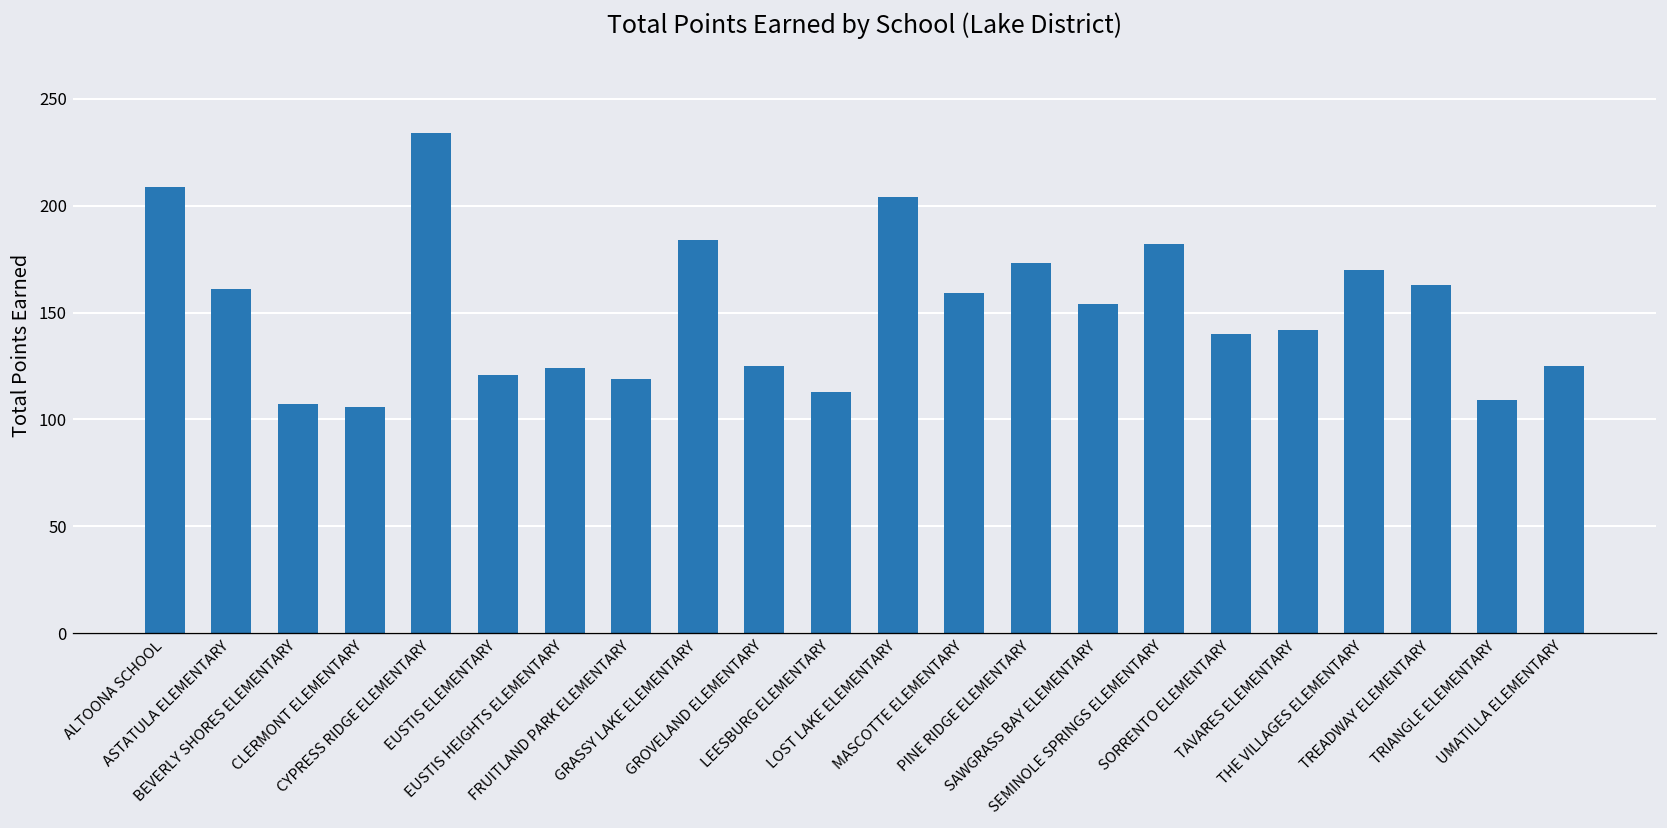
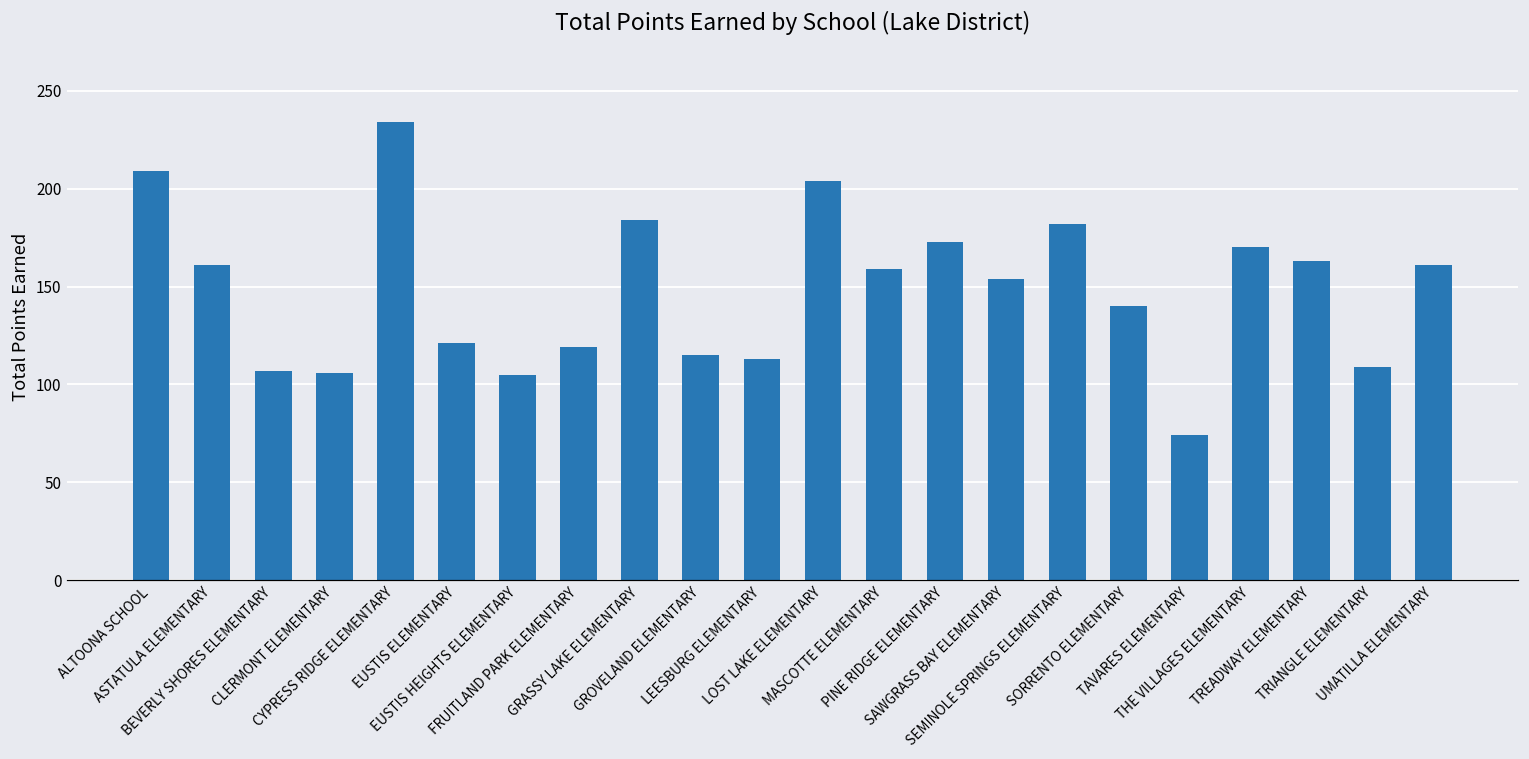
EUSTIS HEIGHTS ELEMENTARY: 124 -> 105
GROVELAND ELEMENTARY: 125 -> 115
TAVARES ELEMENTARY: 142 -> 74
UMATILLA ELEMENTARY: 125 -> 161
